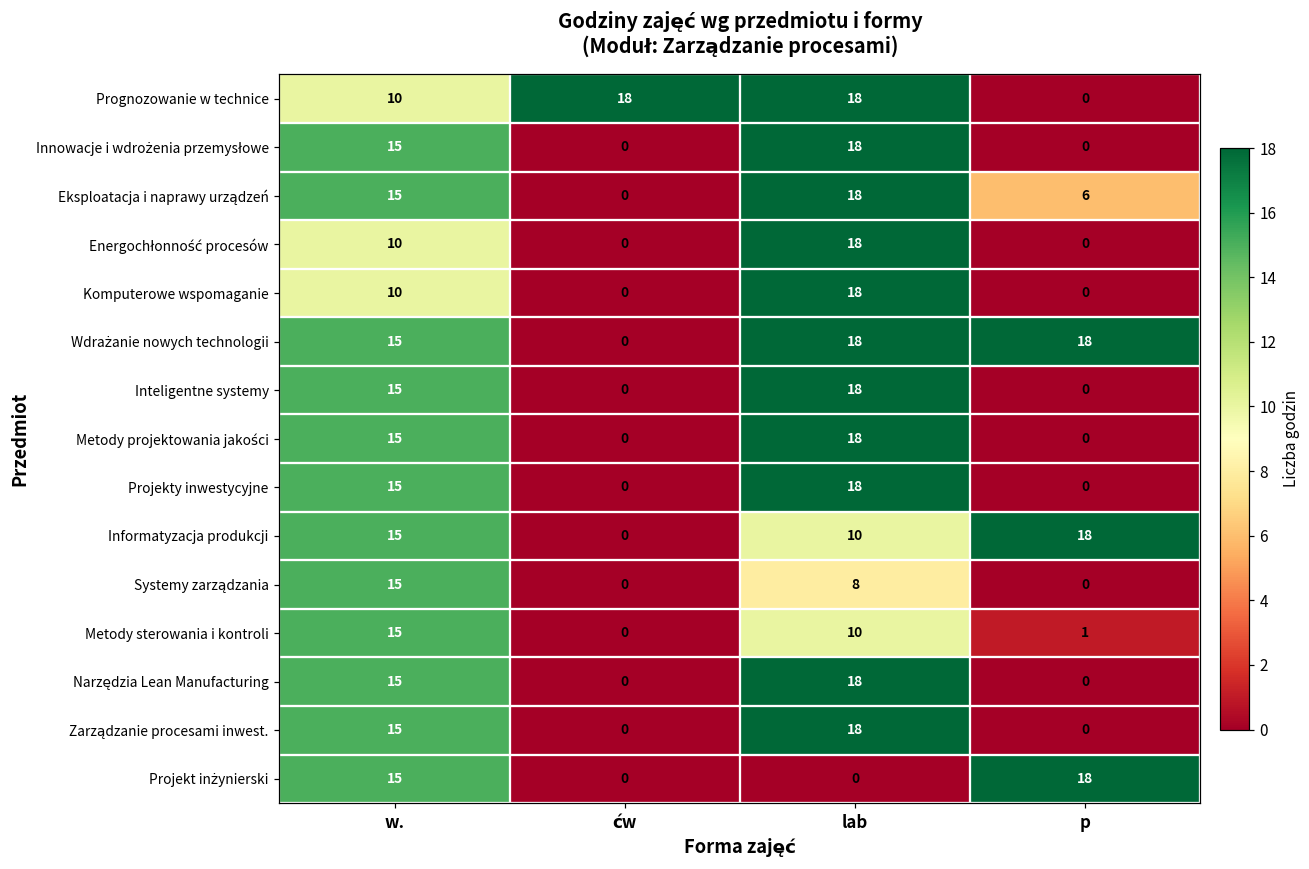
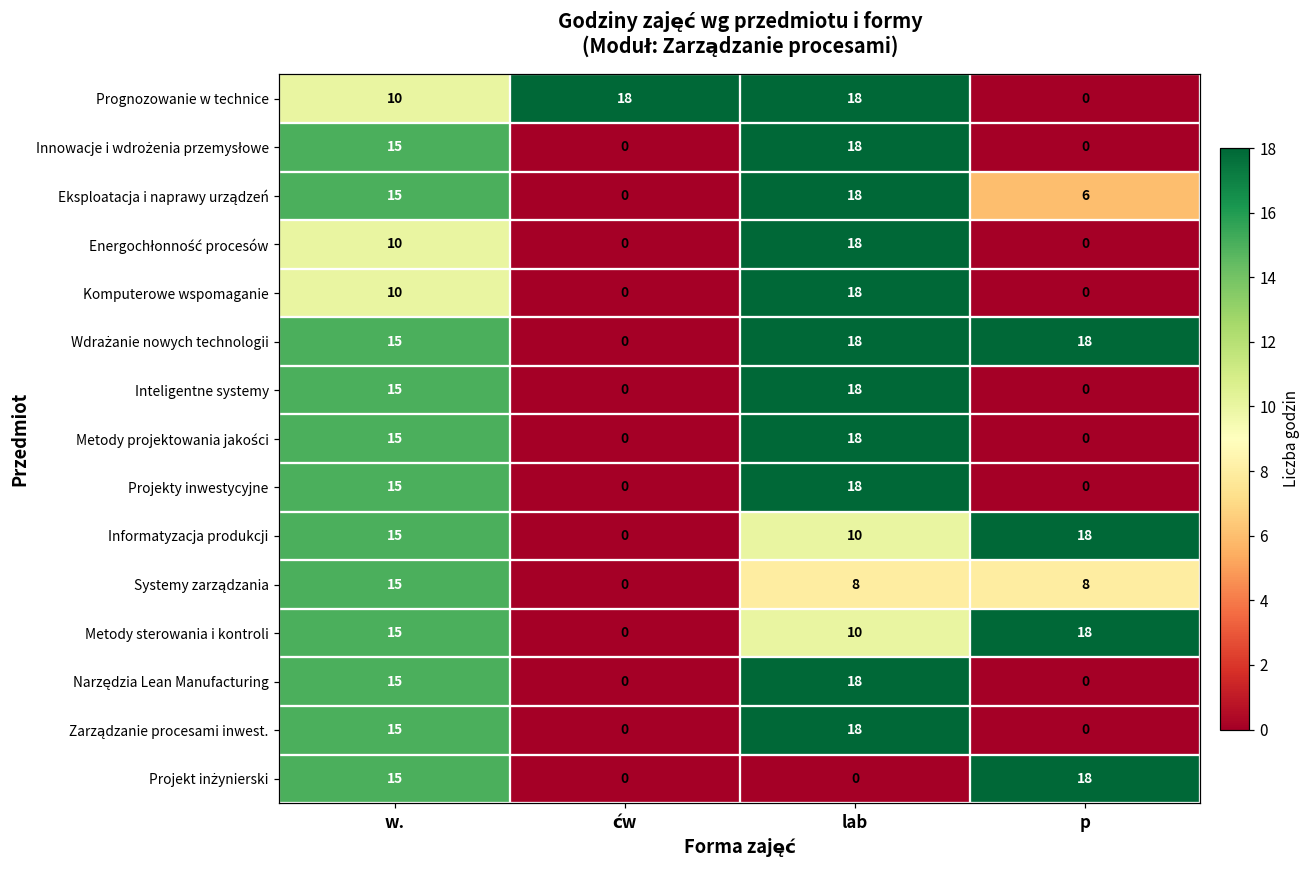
Systemy zarządzania, p: 0 -> 8
Metody sterowania i kontroli, p: 1 -> 18
